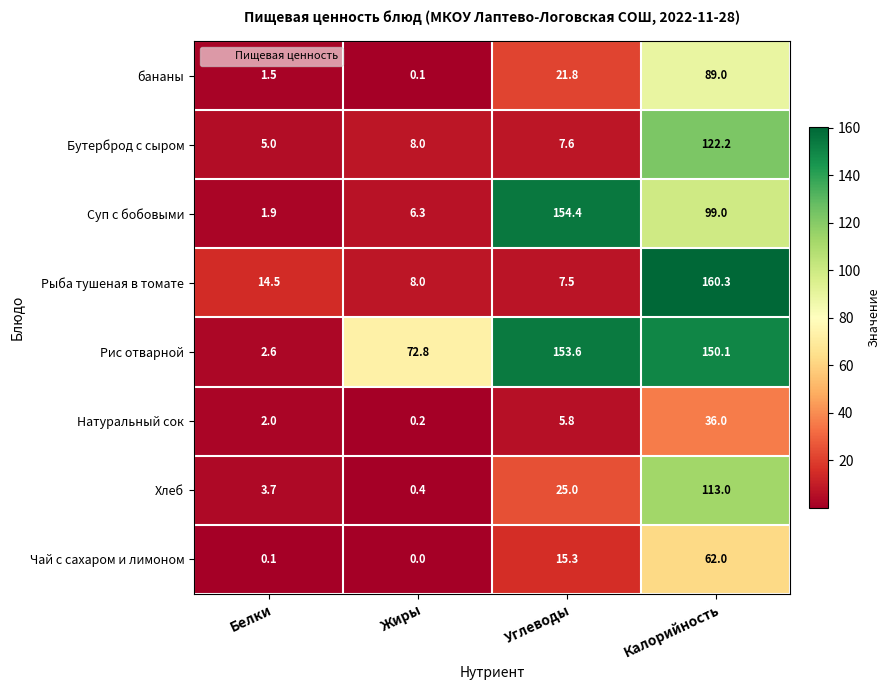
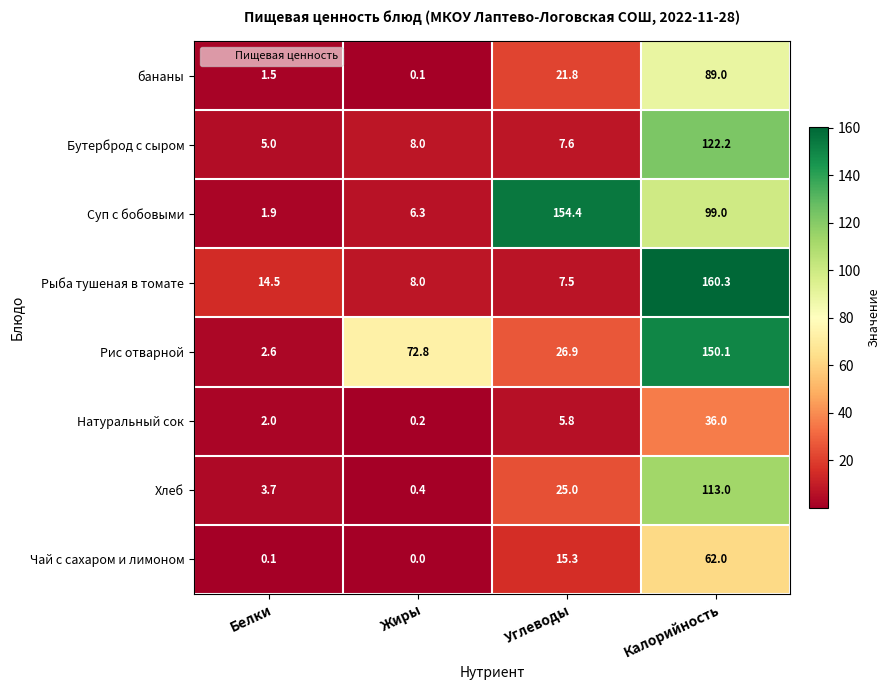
Рис отварной, Углеводы: 153.6 -> 26.9
